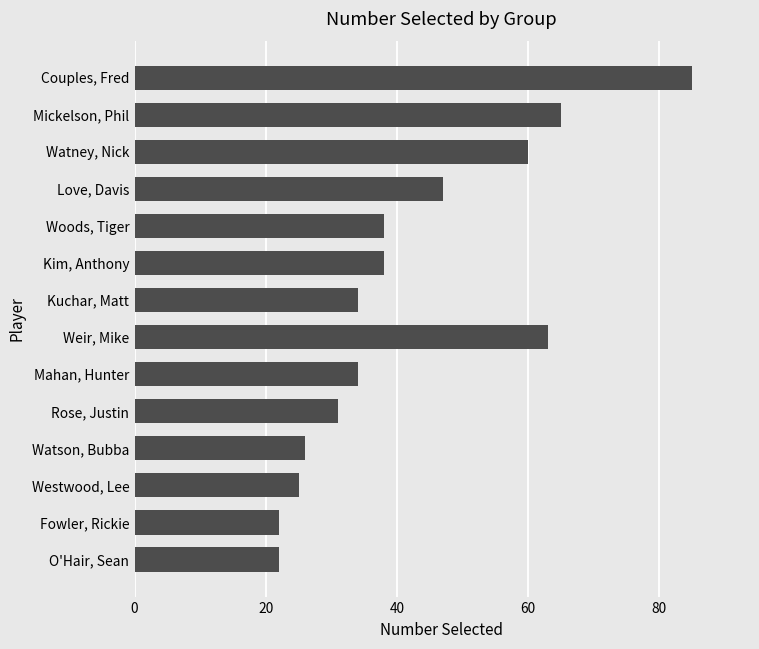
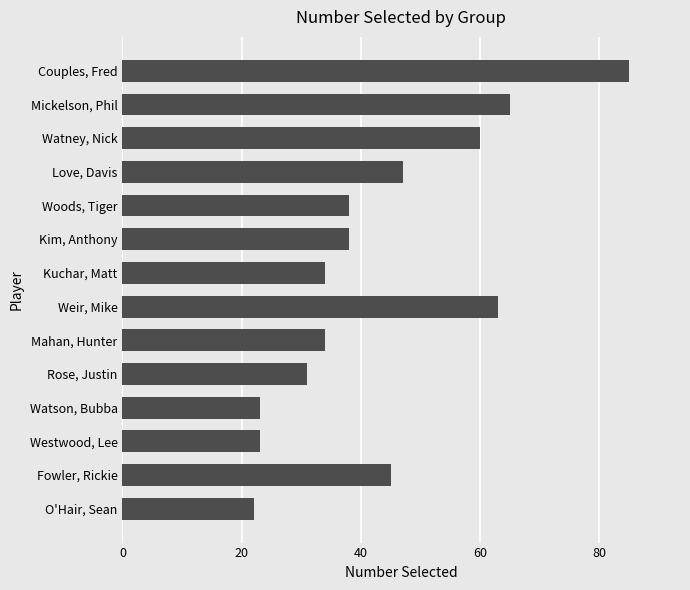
Watson, Bubba: 26 -> 23
Westwood, Lee: 25 -> 23
Fowler, Rickie: 22 -> 45
